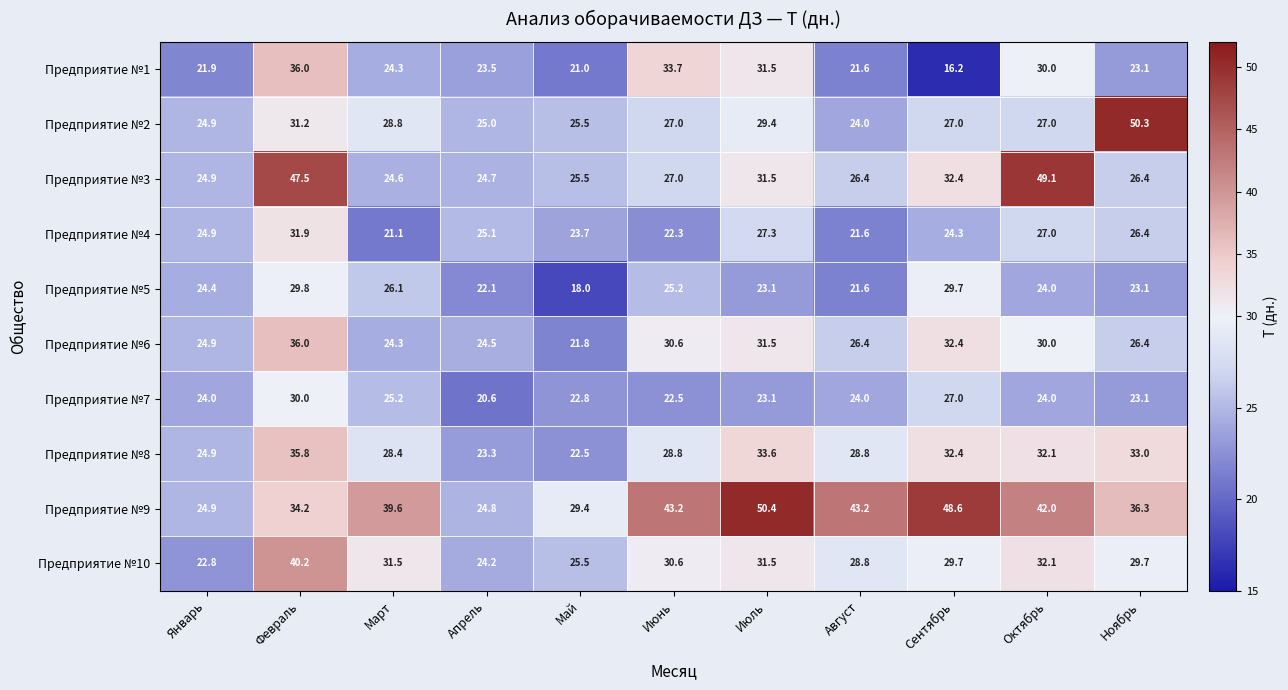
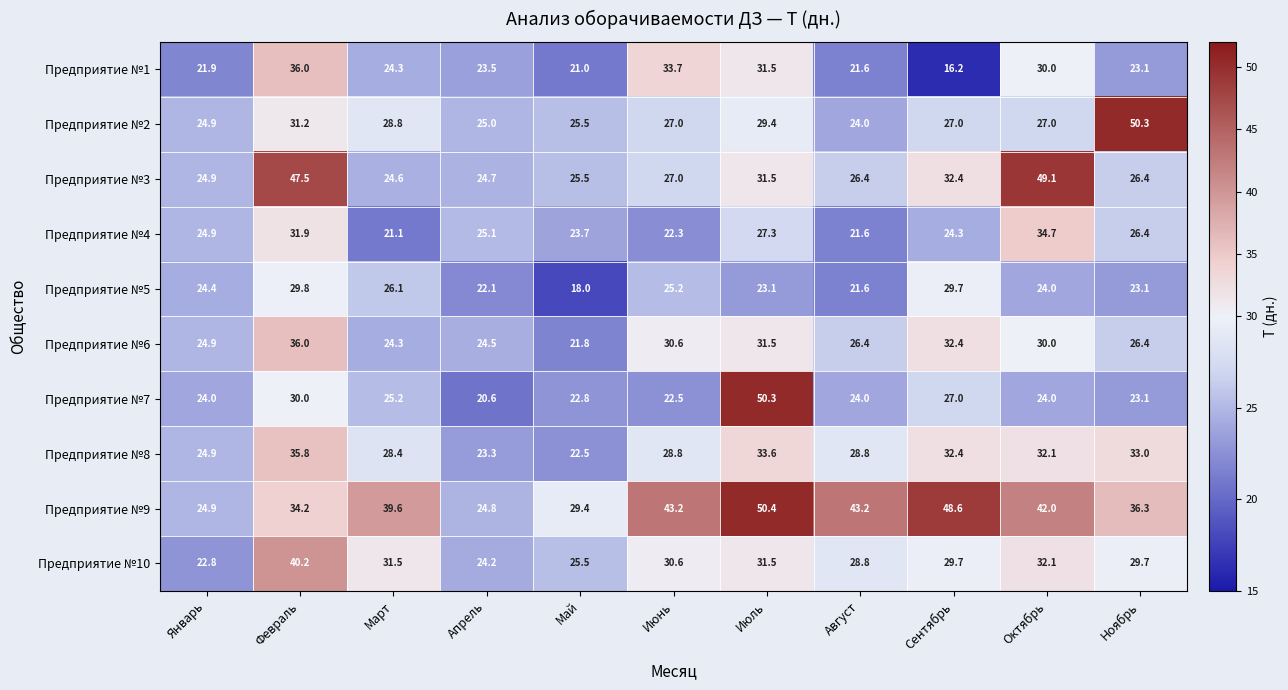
Предприятие №4, Октябрь: 27.0 -> 34.7
Предприятие №7, Июль: 23.1 -> 50.3
